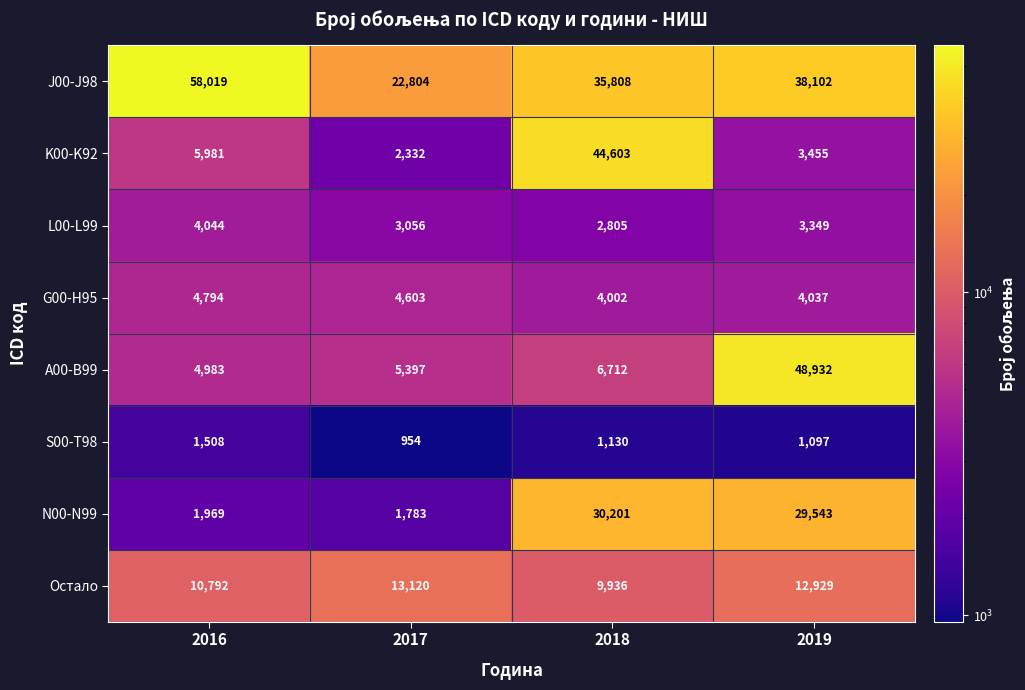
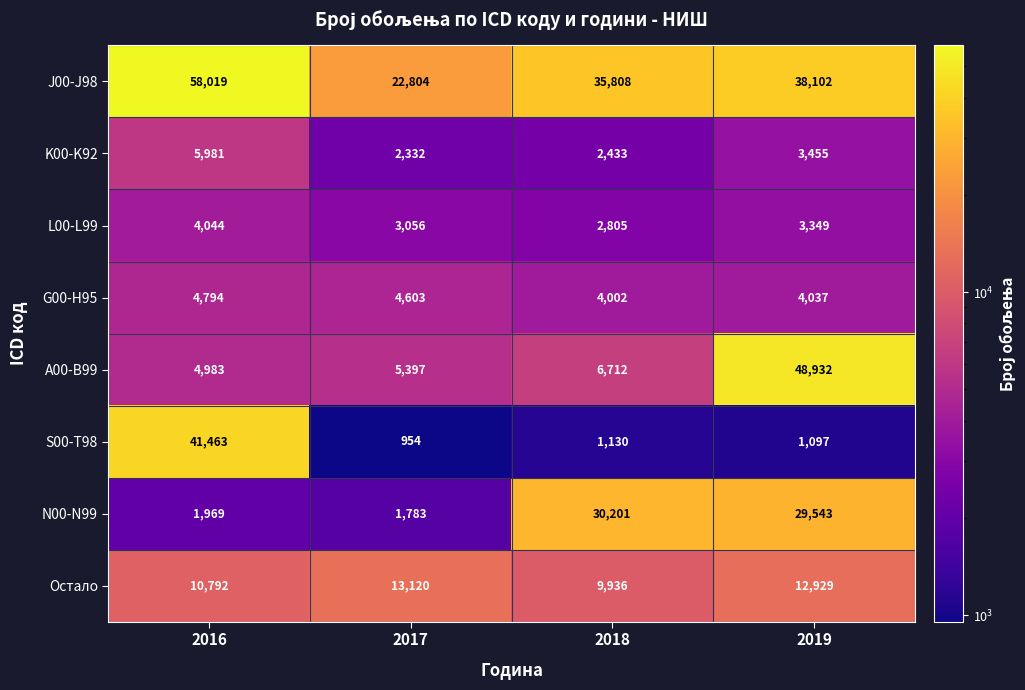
K00-K92, 2018: 44,603 -> 2,433
S00-T98, 2016: 1,508 -> 41,463
